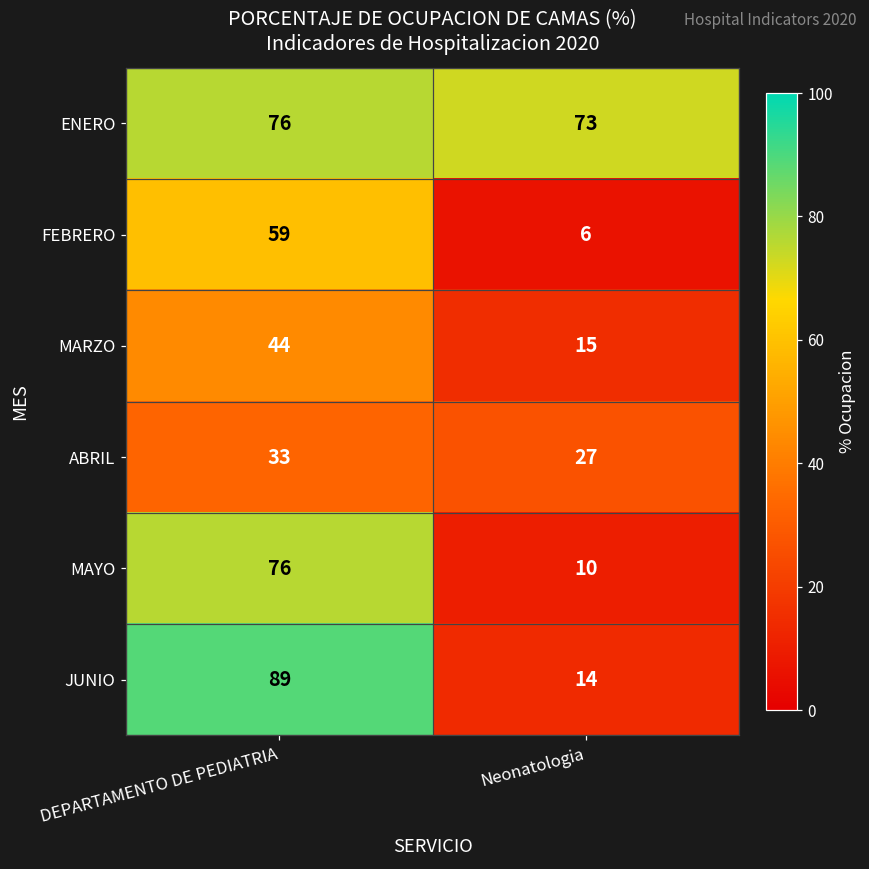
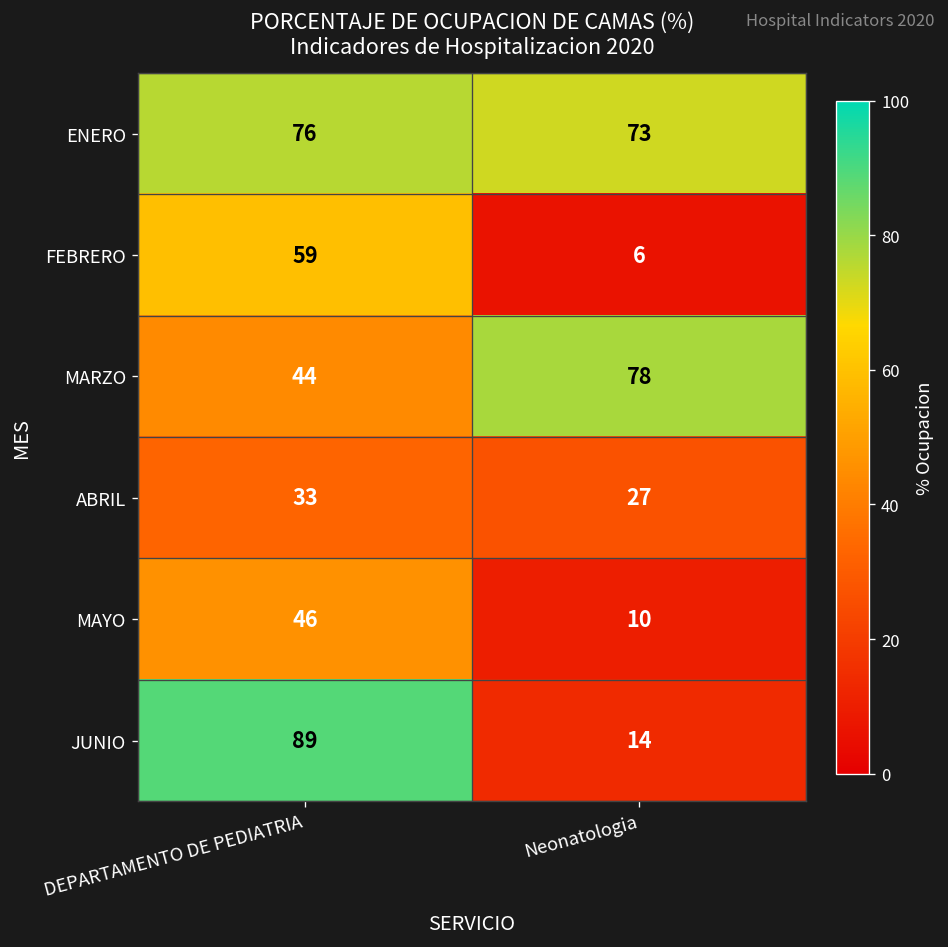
MARZO, Neonatologia: 15 -> 78
MAYO, DEPARTAMENTO DE PEDIATRIA: 76 -> 46
